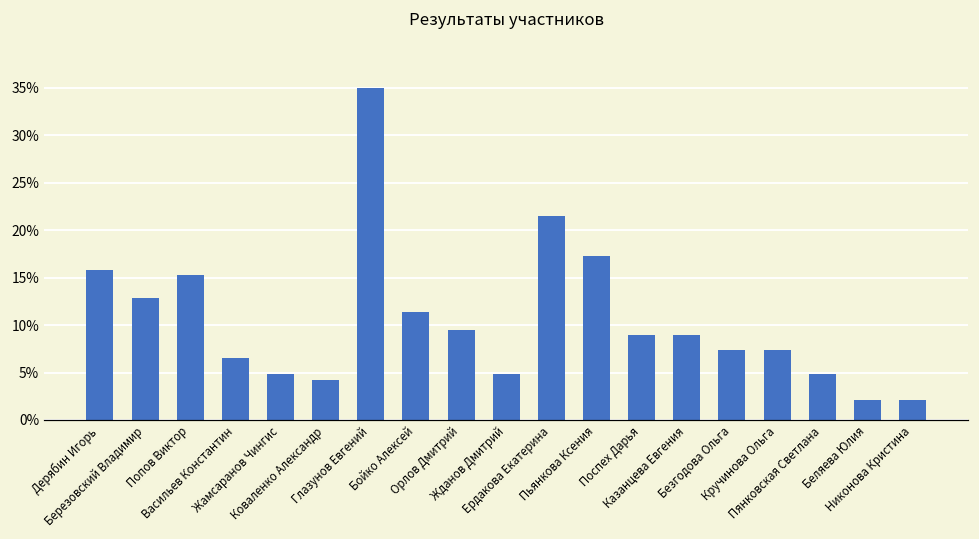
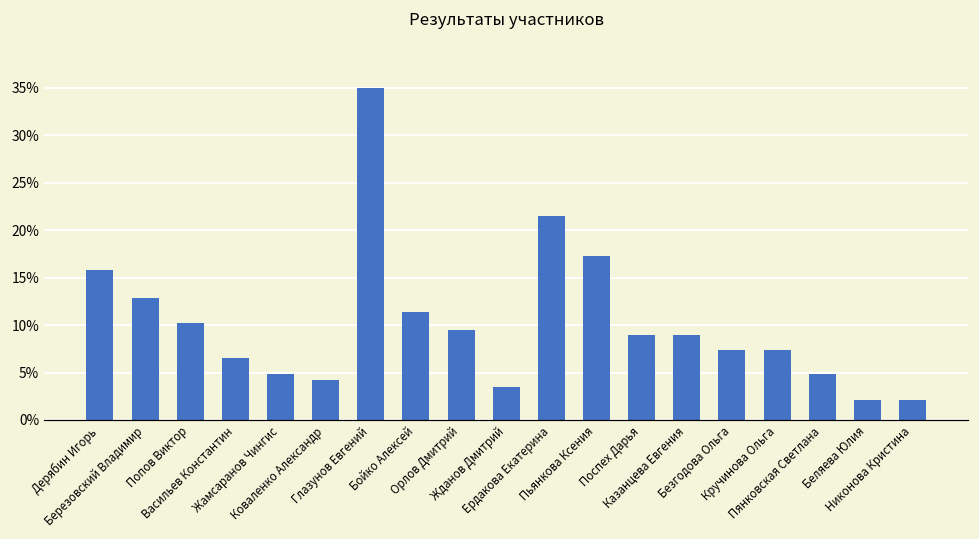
Попов Виктор: 15% -> 10%
Жданов Дмитрий: 5% -> 4%
